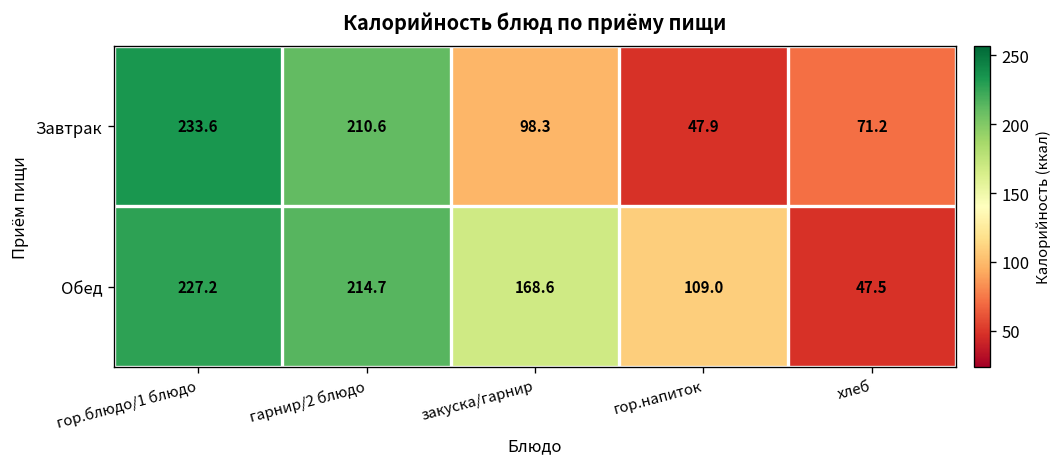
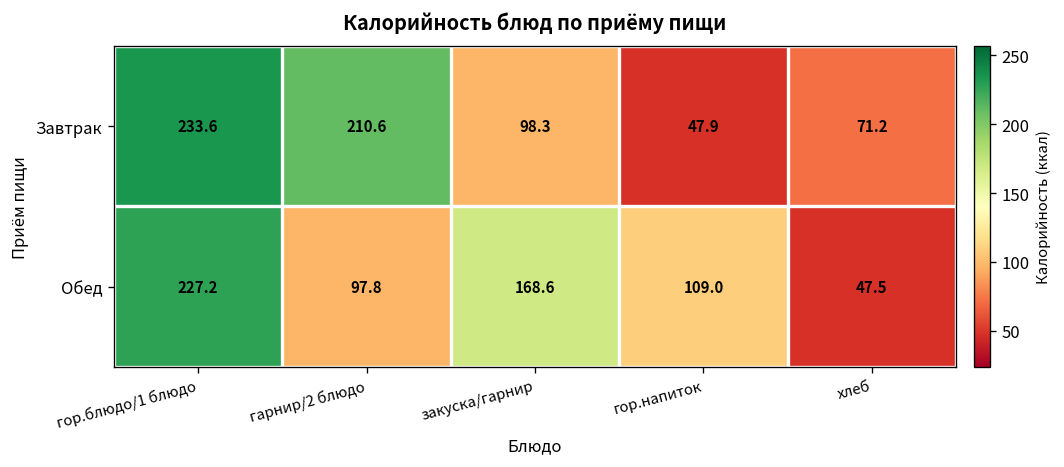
Обед, гарнир/2 блюдо: 214.7 -> 97.8
